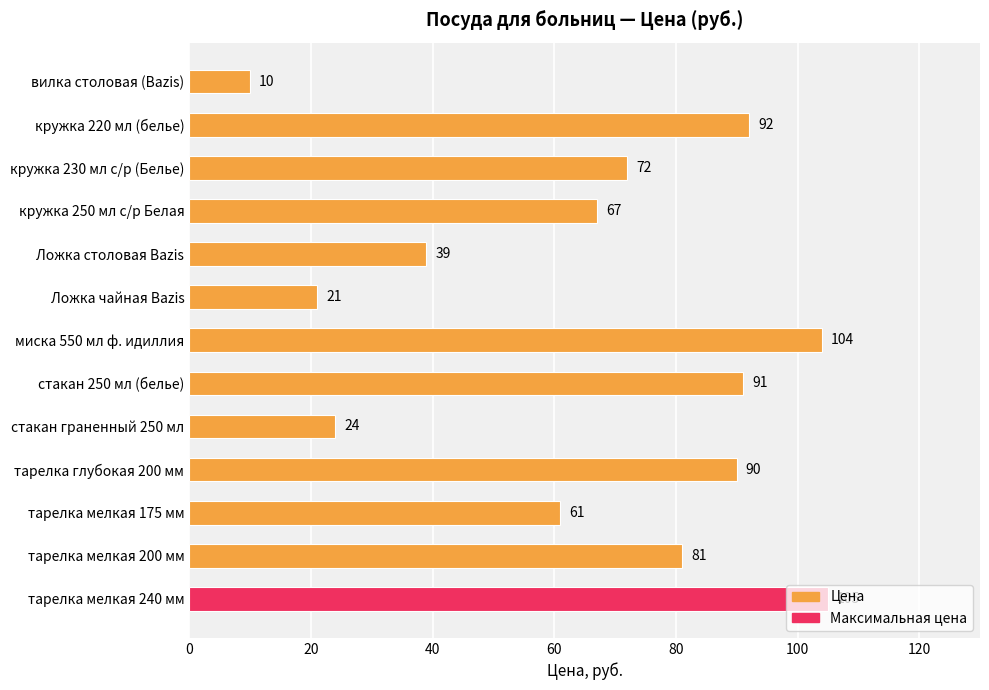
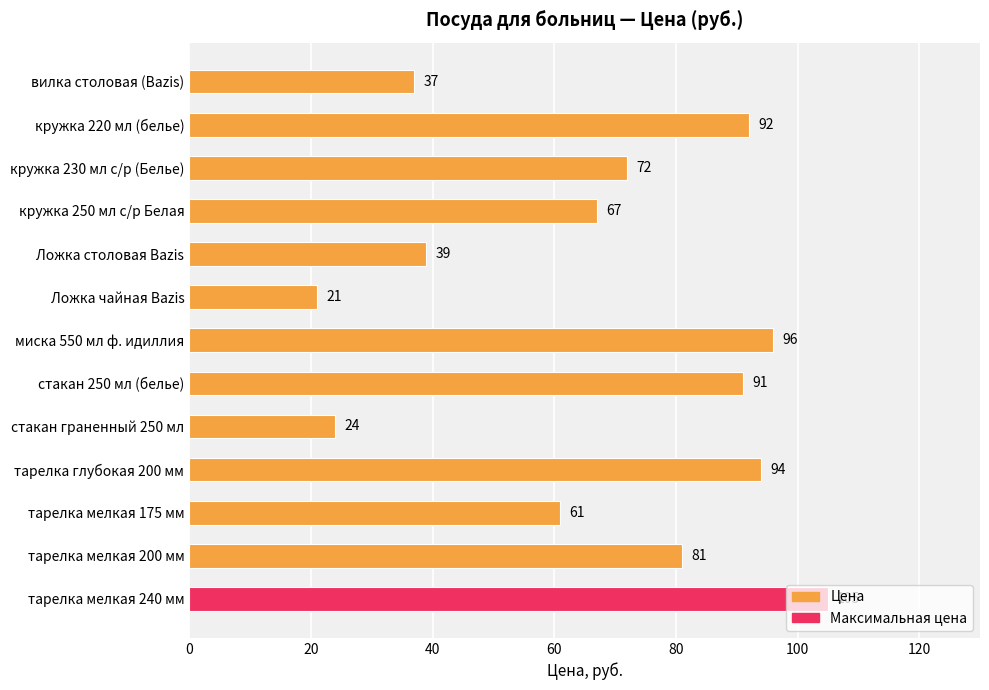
вилка столовая (Bazis): 10 -> 37
миска 550 мл ф. идиллия: 104 -> 96
тарелка глубокая 200 мм: 90 -> 94
